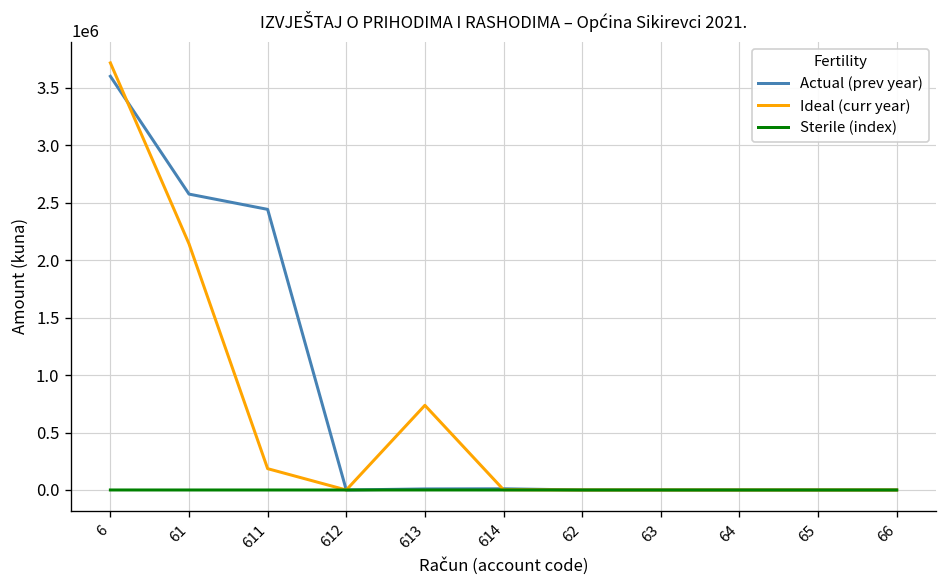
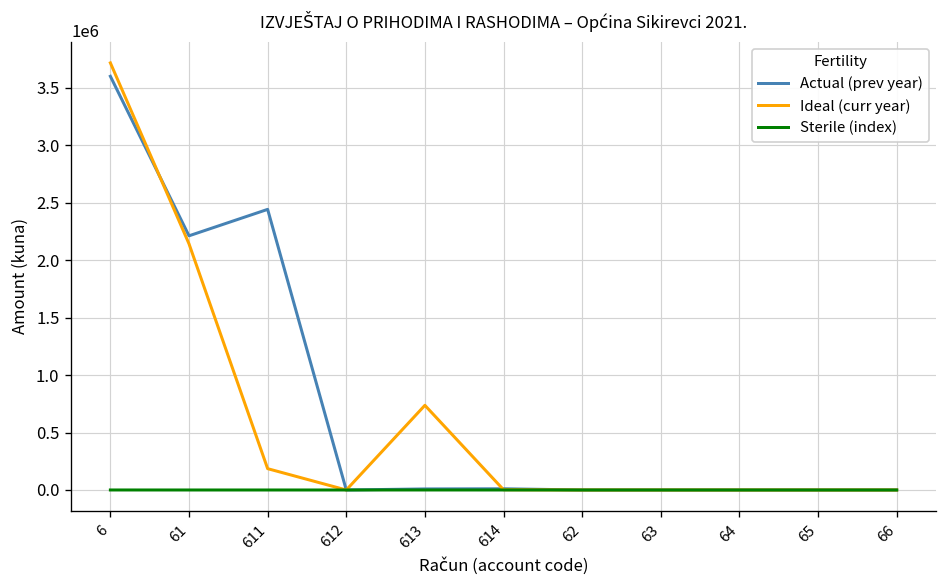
Actual (prev year), 61: 2600000 -> 2200000
